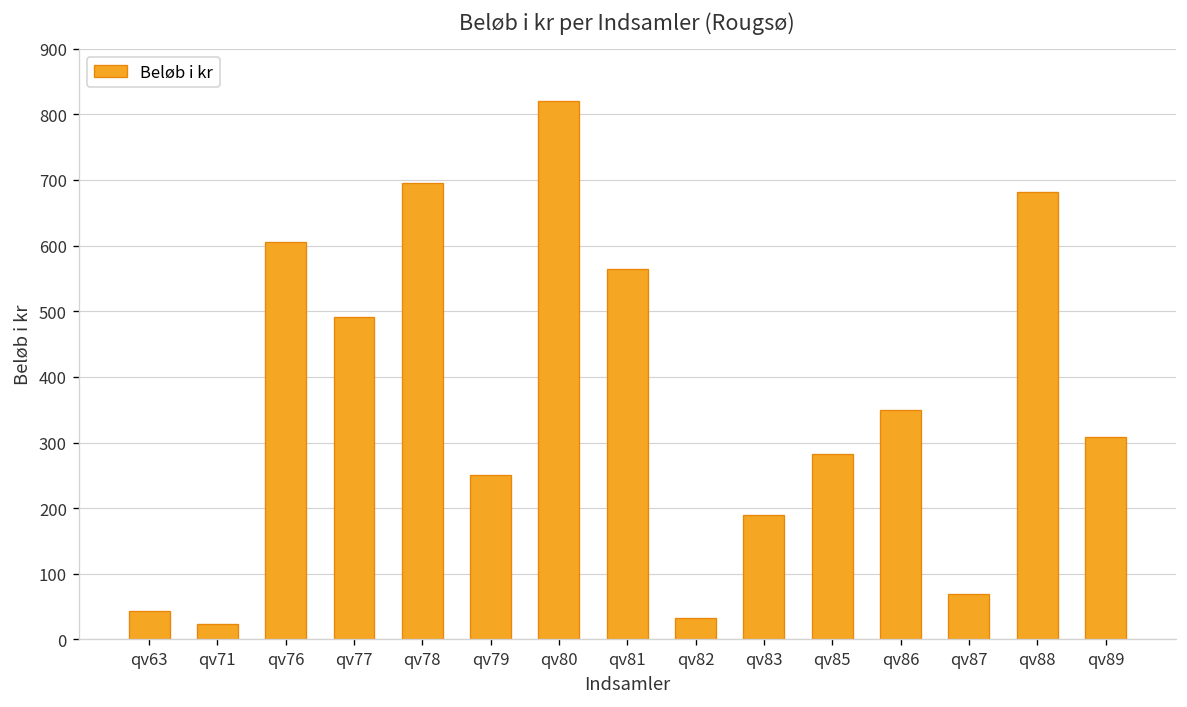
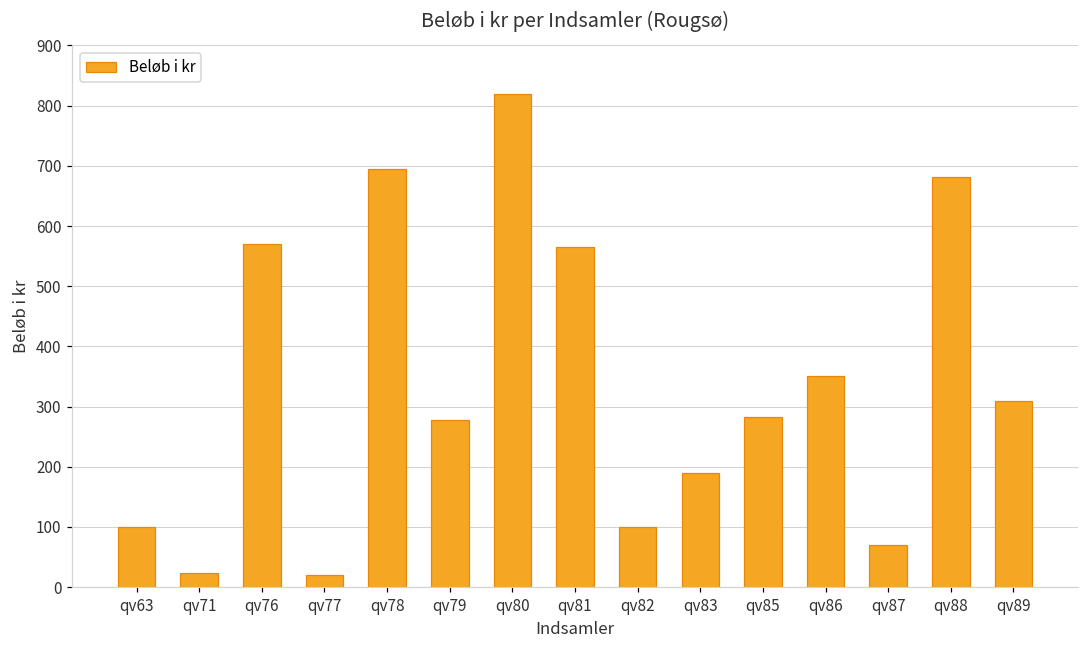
qv63: 40 -> 100
qv76: 610 -> 570
qv77: 490 -> 20
qv79: 250 -> 280
qv82: 30 -> 100
